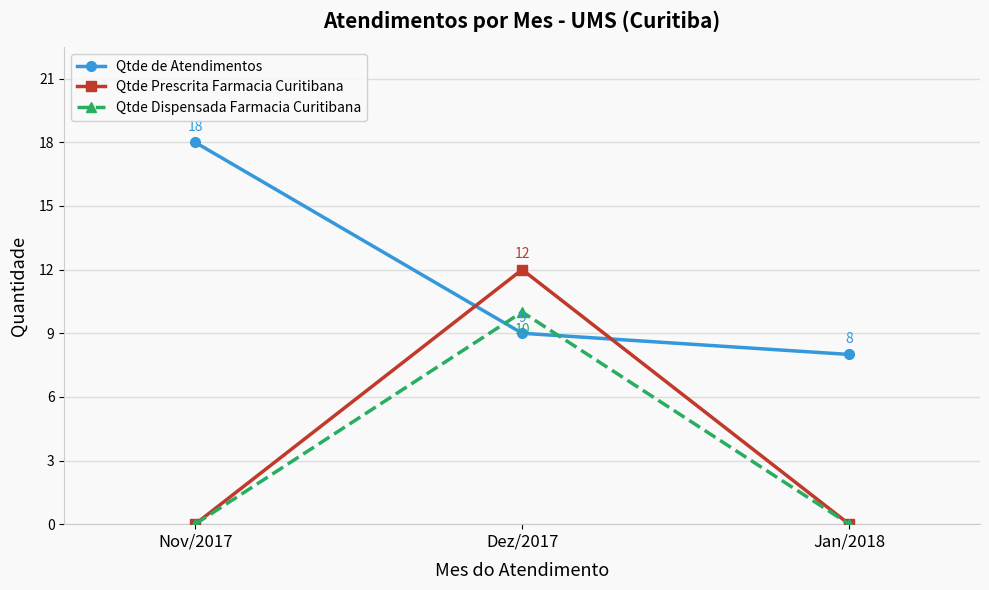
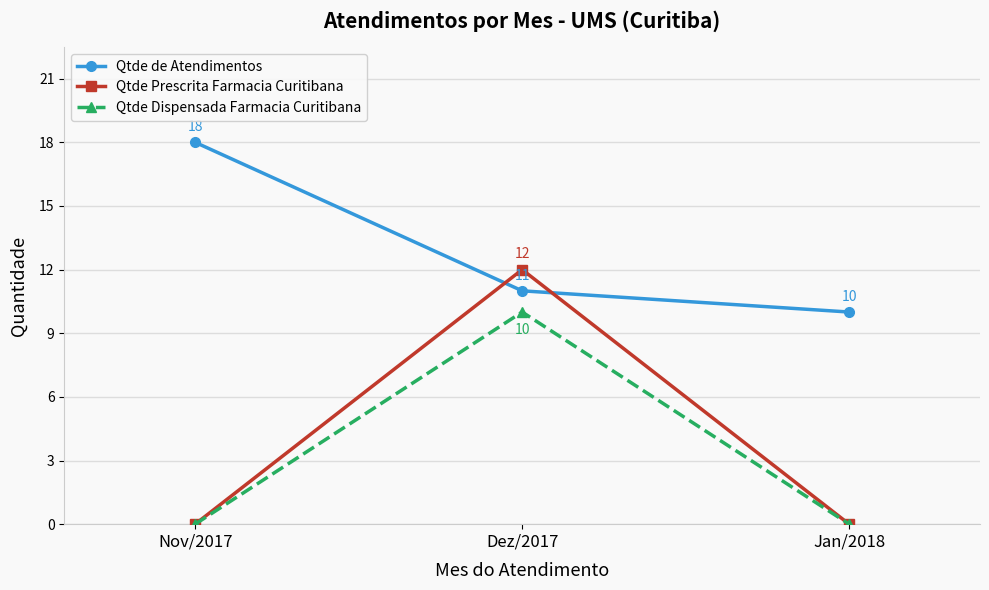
Qtde de Atendimentos, Dez/2017: 9 -> 11
Qtde de Atendimentos, Jan/2018: 8 -> 10
